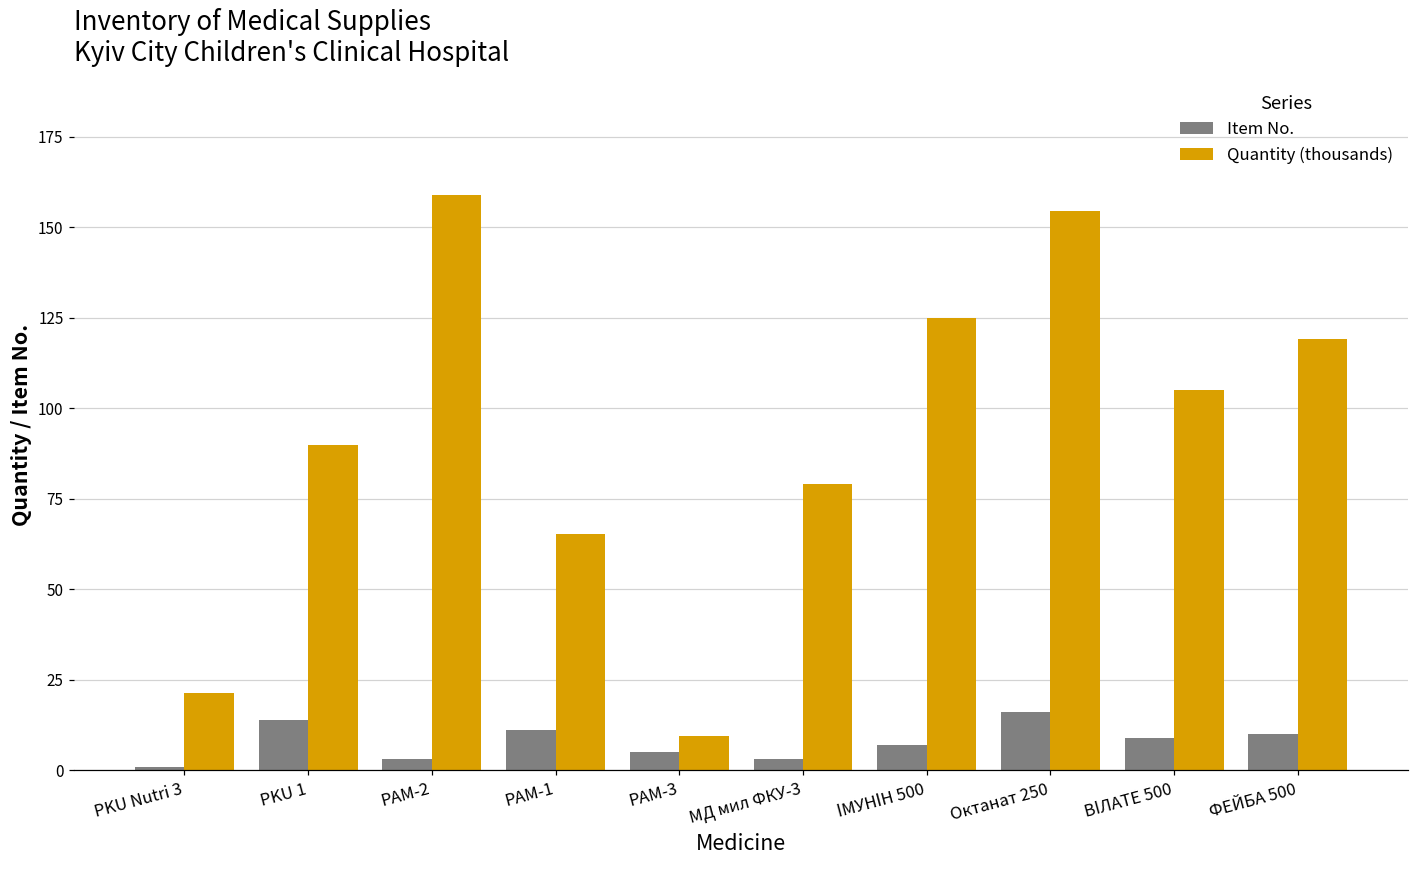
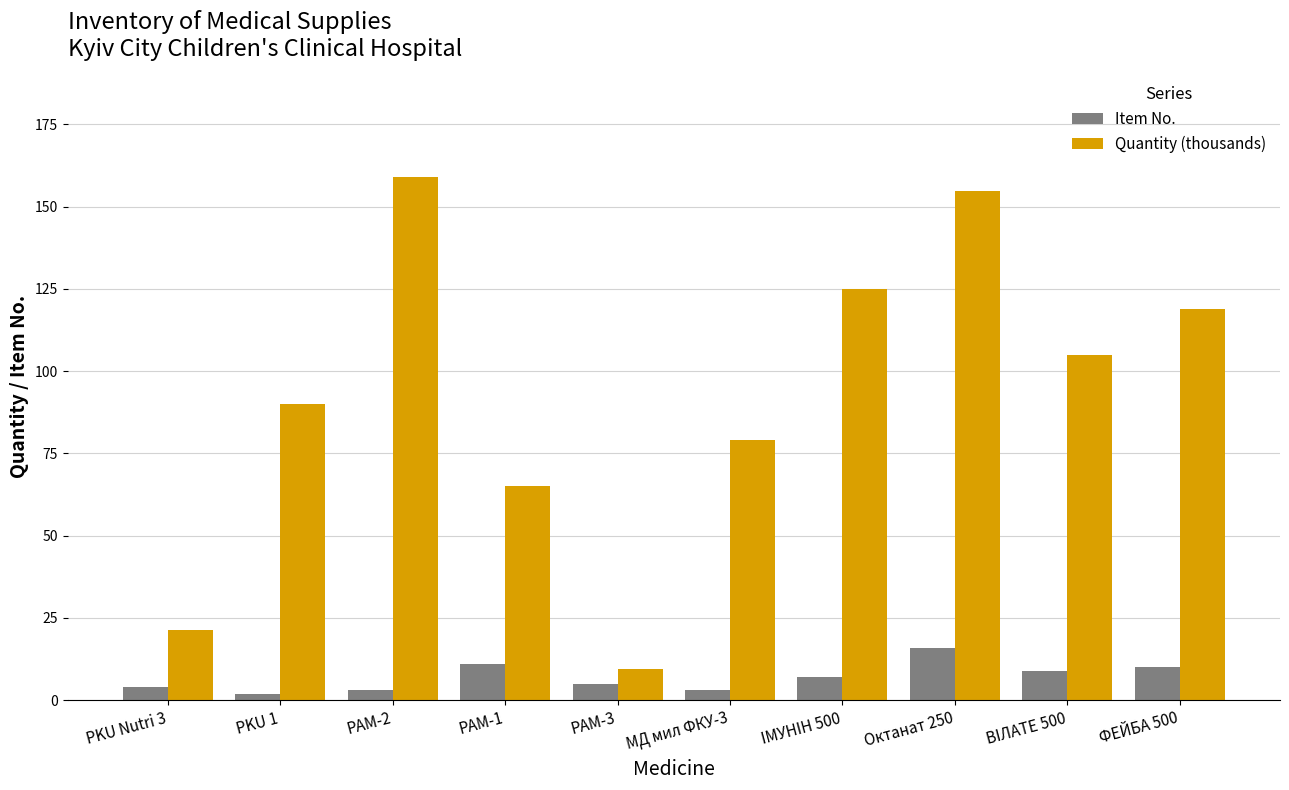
Item No., PKU Nutri 3: 1 -> 4
Item No., PKU 1: 14 -> 2
